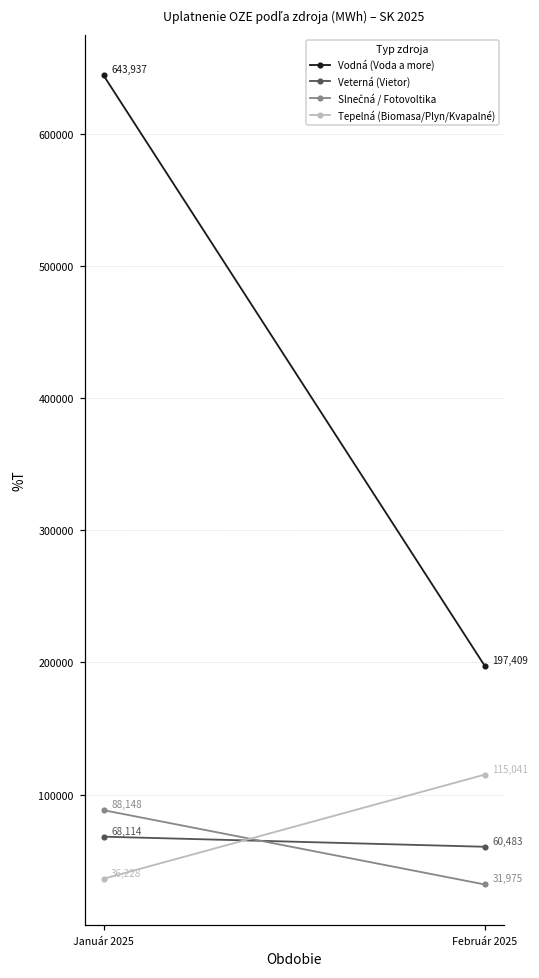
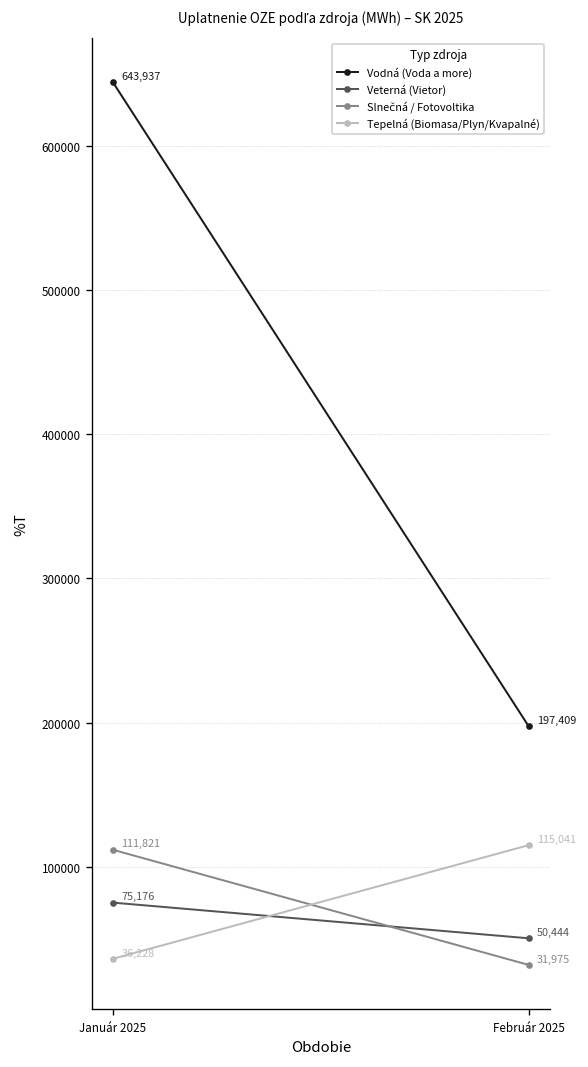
Veterná (Vietor), Január 2025: 68,114 -> 75,176
Slnečná / Fotovoltika, Január 2025: 88,148 -> 111,821
Veterná (Vietor), Február 2025: 60,483 -> 50,444
